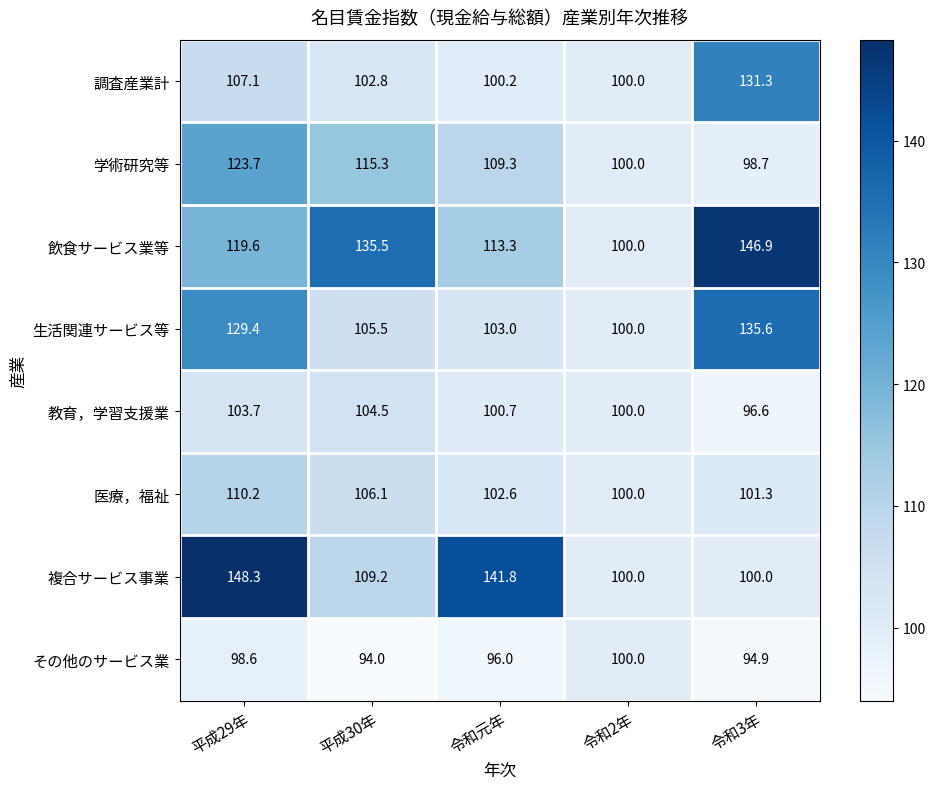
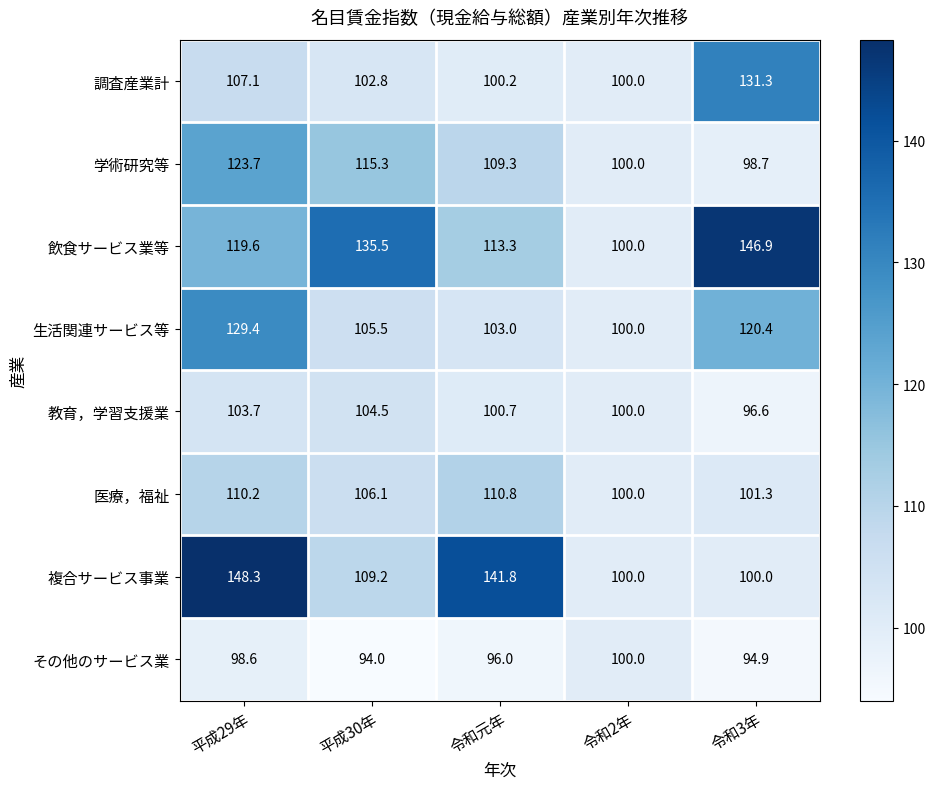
生活関連サービス等, 令和3年: 135.6 -> 120.4
医療，福祉, 令和元年: 102.6 -> 110.8
